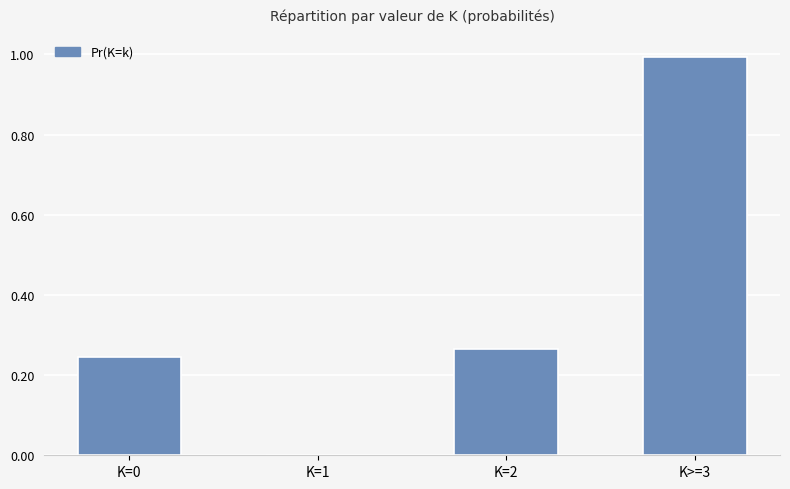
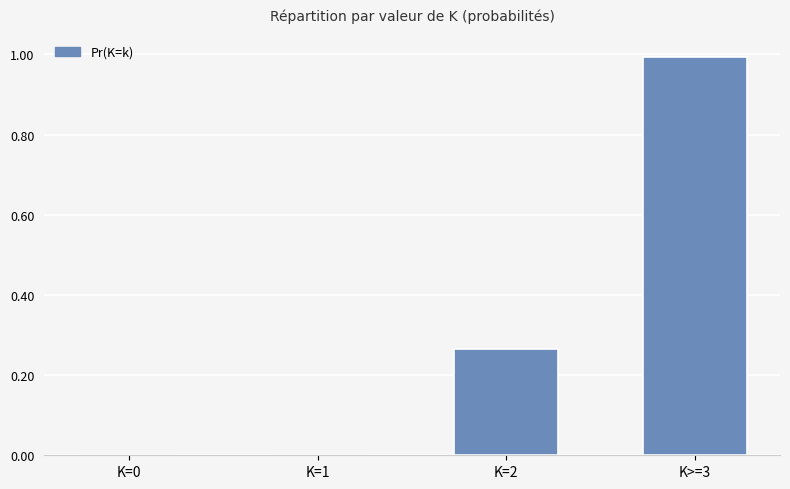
K=0: 0.25 -> 0.00
